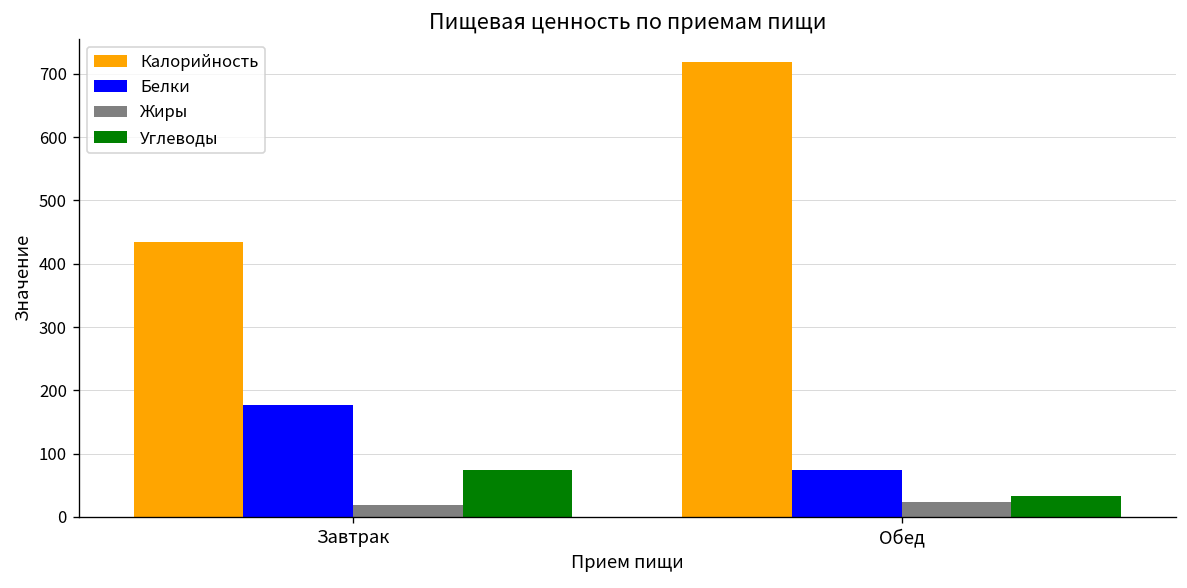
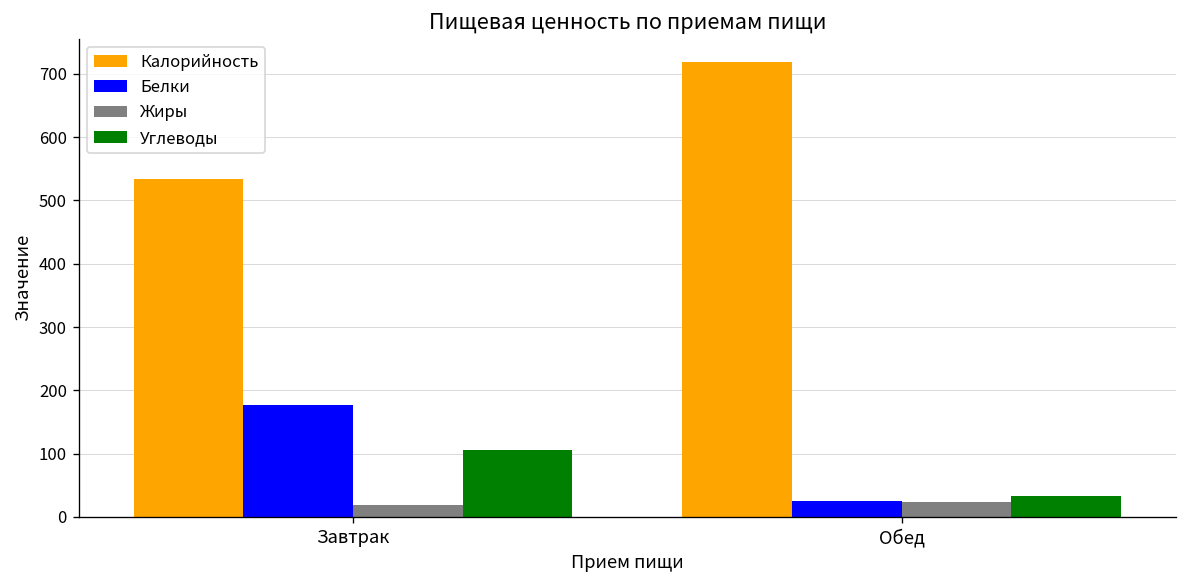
Калорийность, Завтрак: 440 -> 530
Углеводы, Завтрак: 70 -> 110
Белки, Обед: 70 -> 20
